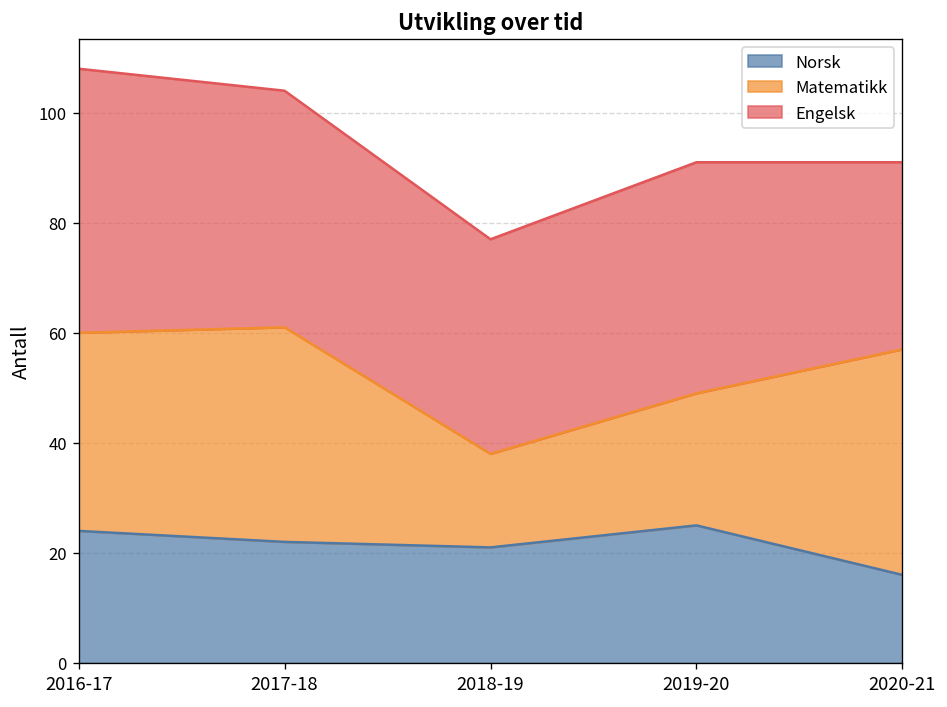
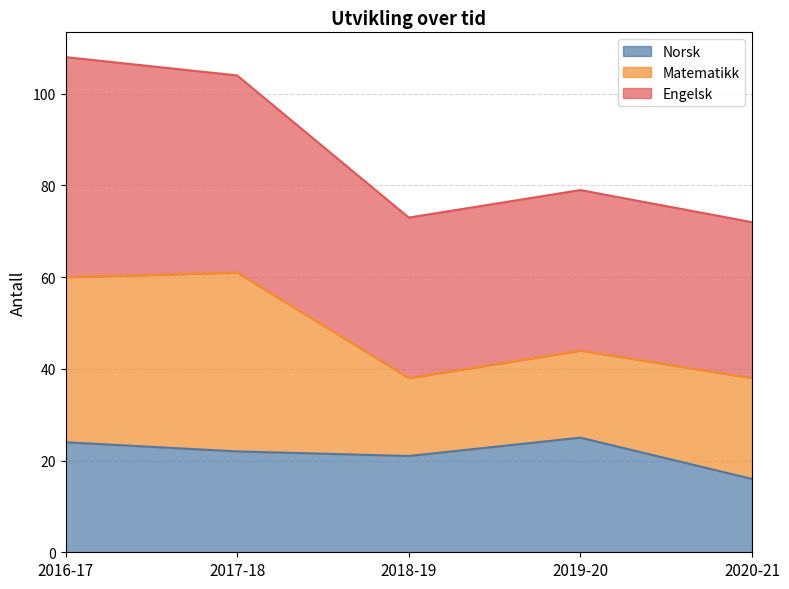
Engelsk, 2018-19: 39 -> 35
Matematikk, 2019-20: 24 -> 19
Engelsk, 2019-20: 42 -> 35
Matematikk, 2020-21: 41 -> 22
